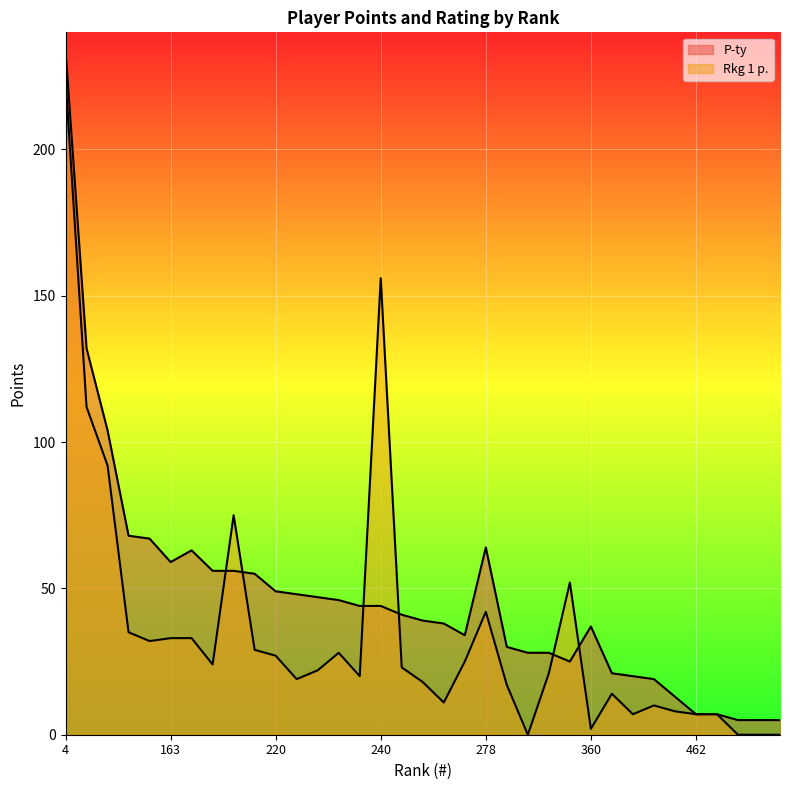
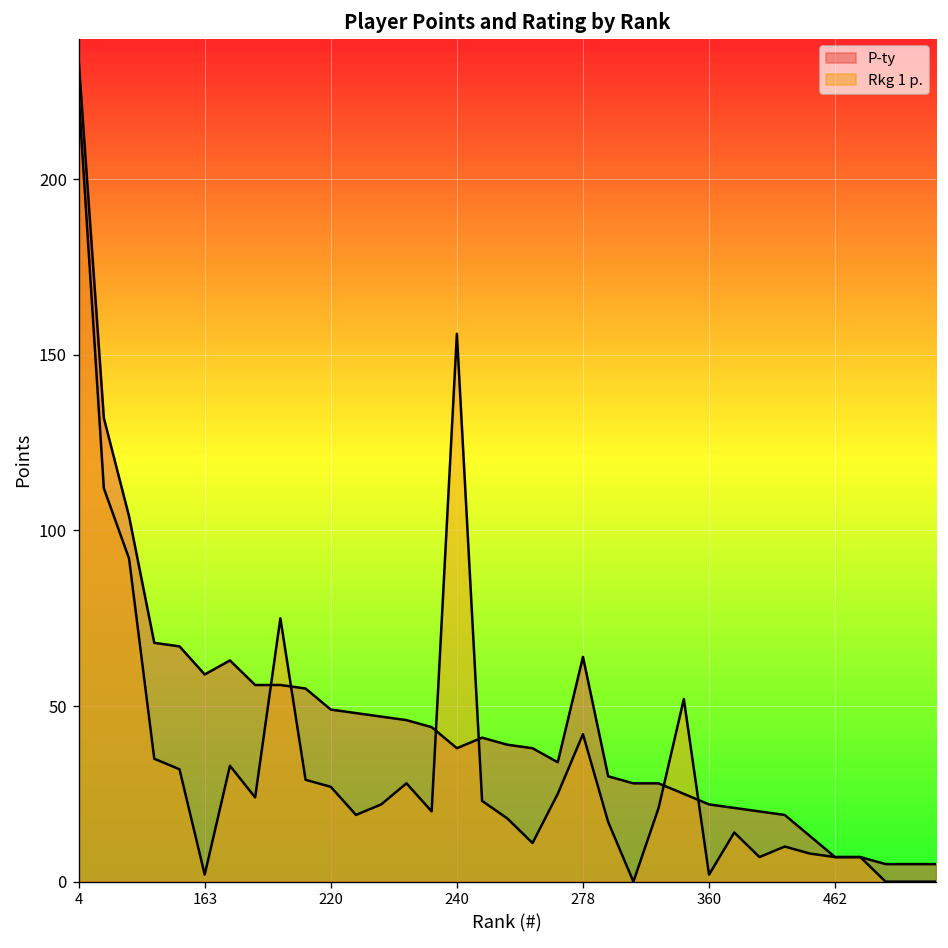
Rkg 1 p., 163: 33 -> 2
P-ty, 240: 44 -> 38
P-ty, 360: 37 -> 22
